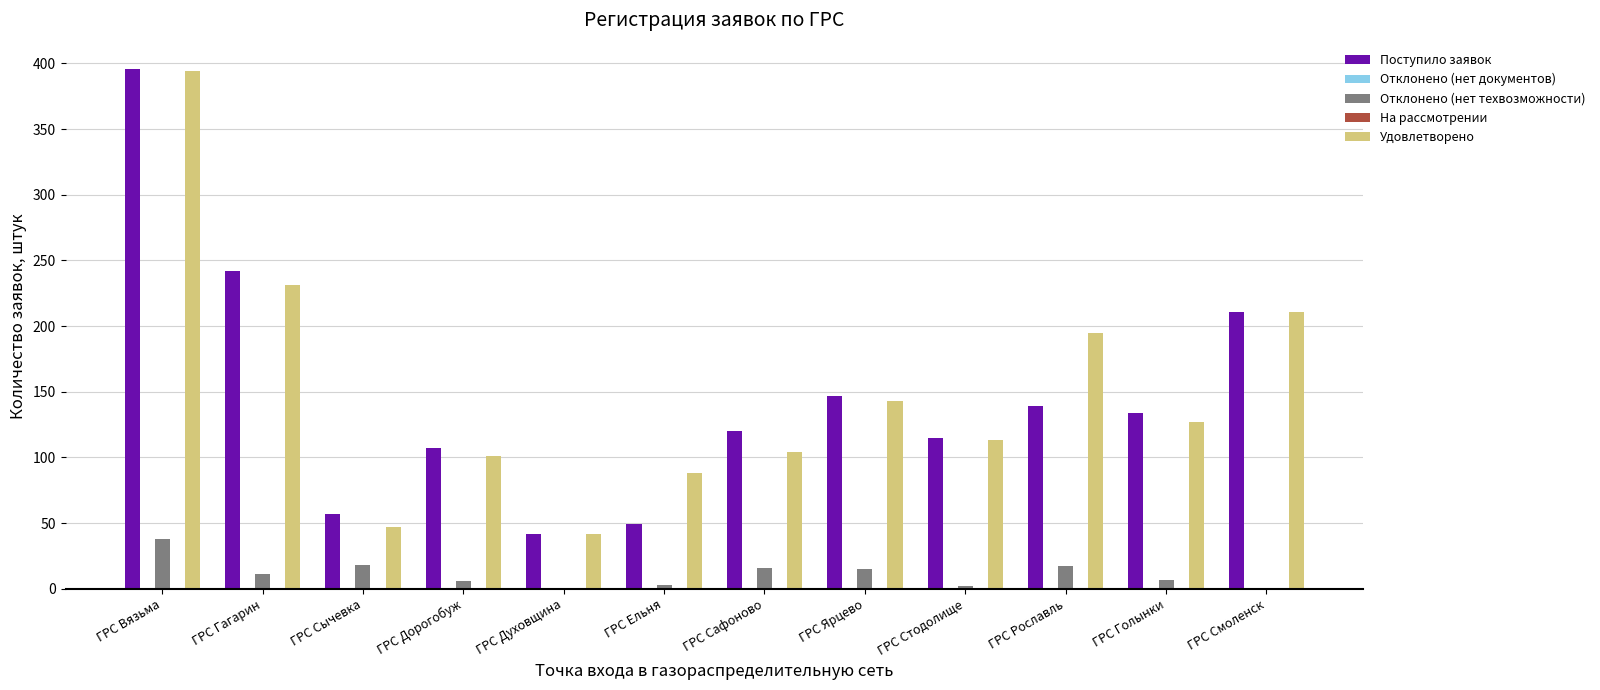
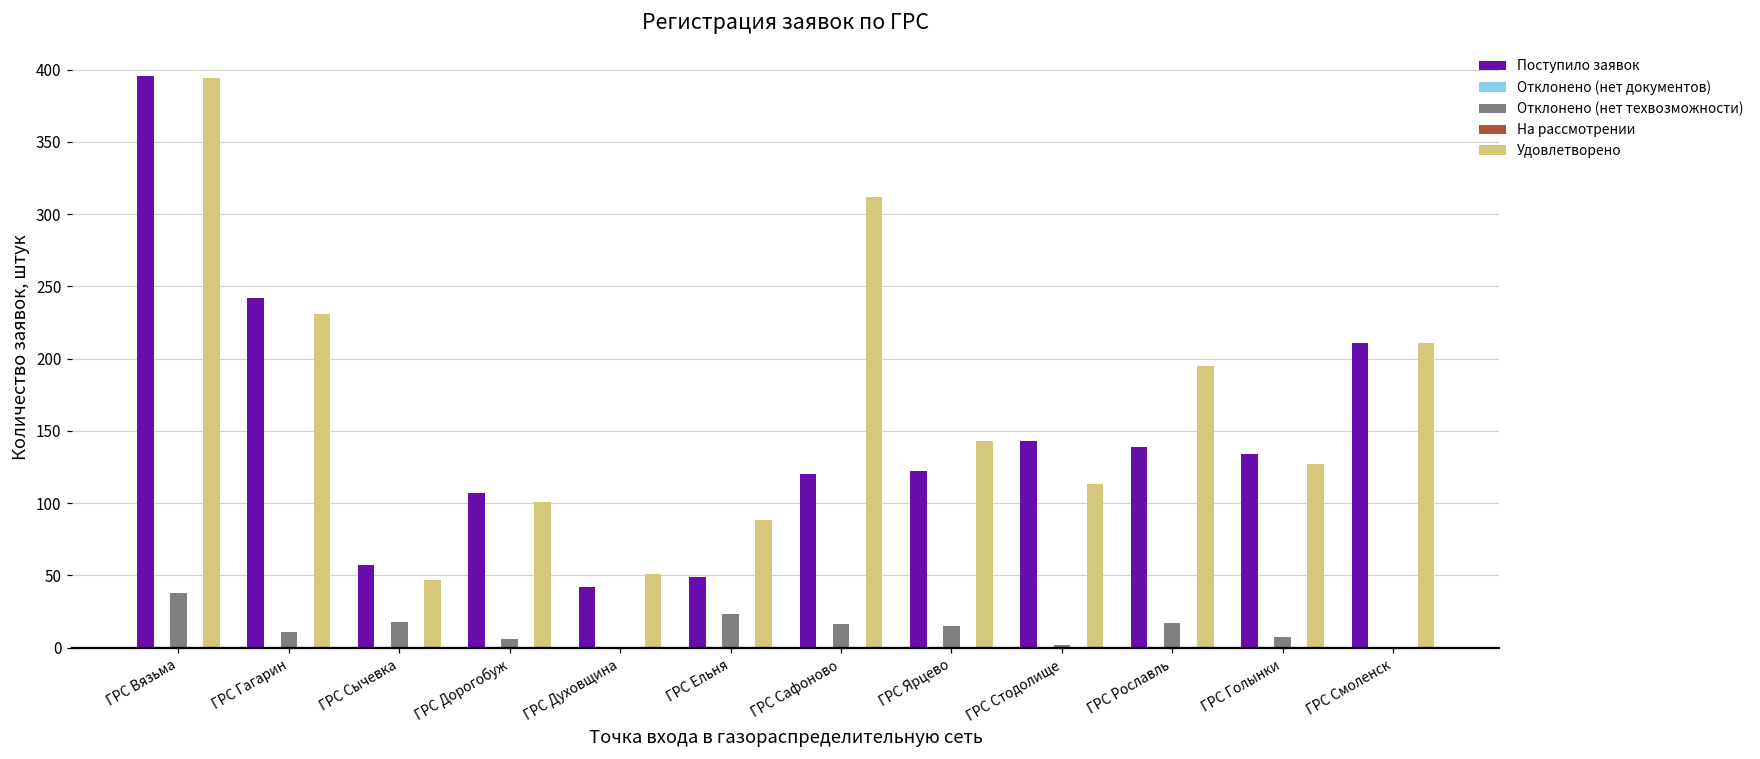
Удовлетворено, ГРС Духовщина: 42 -> 51
Отклонено (нет техвозможности), ГРС Ельня: 3 -> 23
Удовлетворено, ГРС Сафоново: 104 -> 312
Поступило заявок, ГРС Ярцево: 147 -> 122
Поступило заявок, ГРС Стодолище: 115 -> 143
